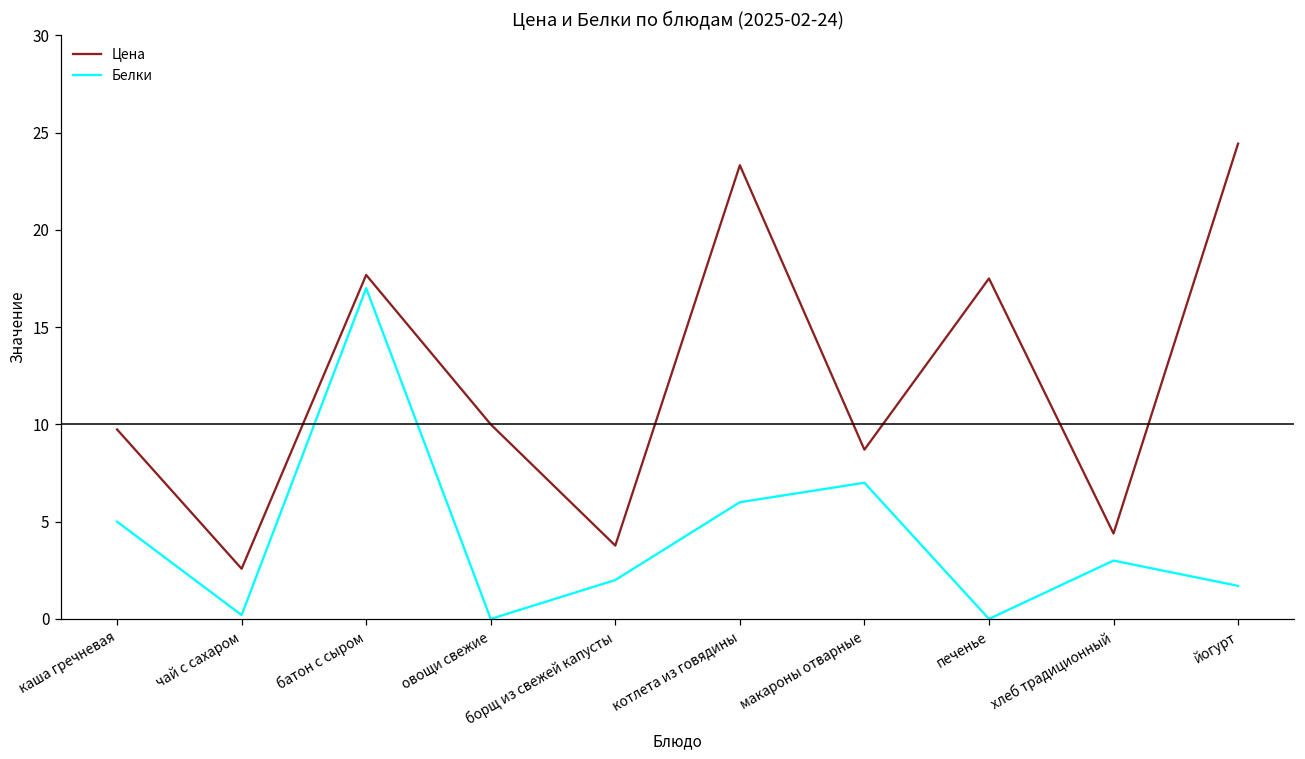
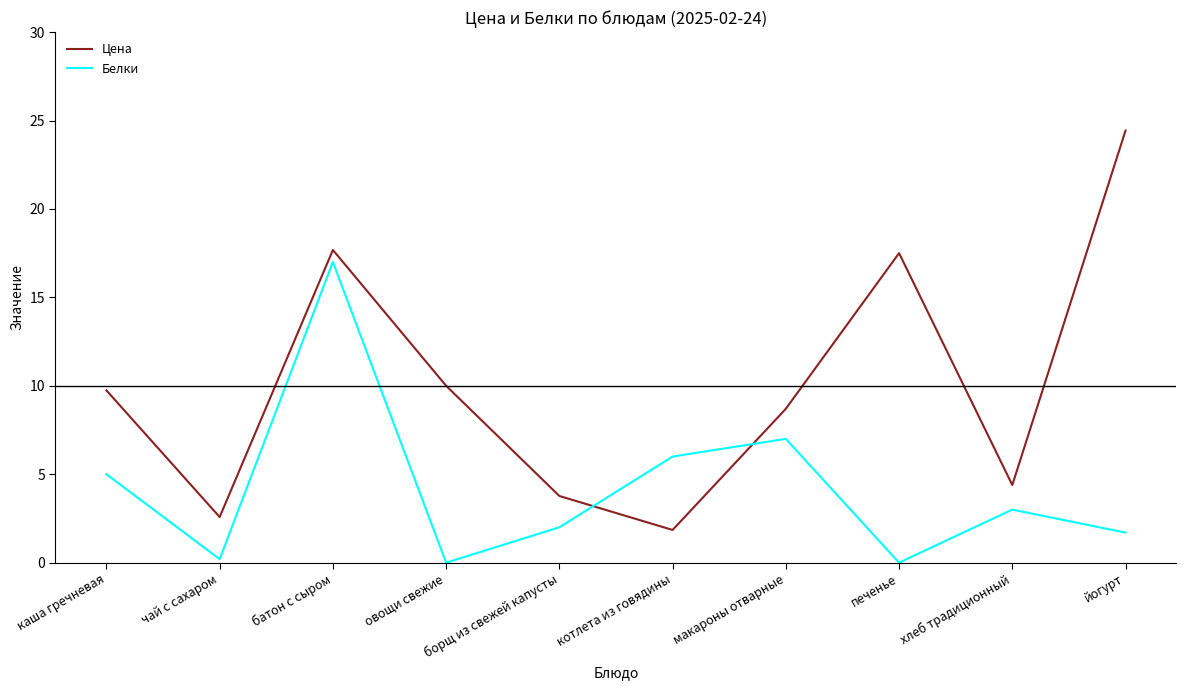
Цена, котлета из говядины: 23.3 -> 1.9
